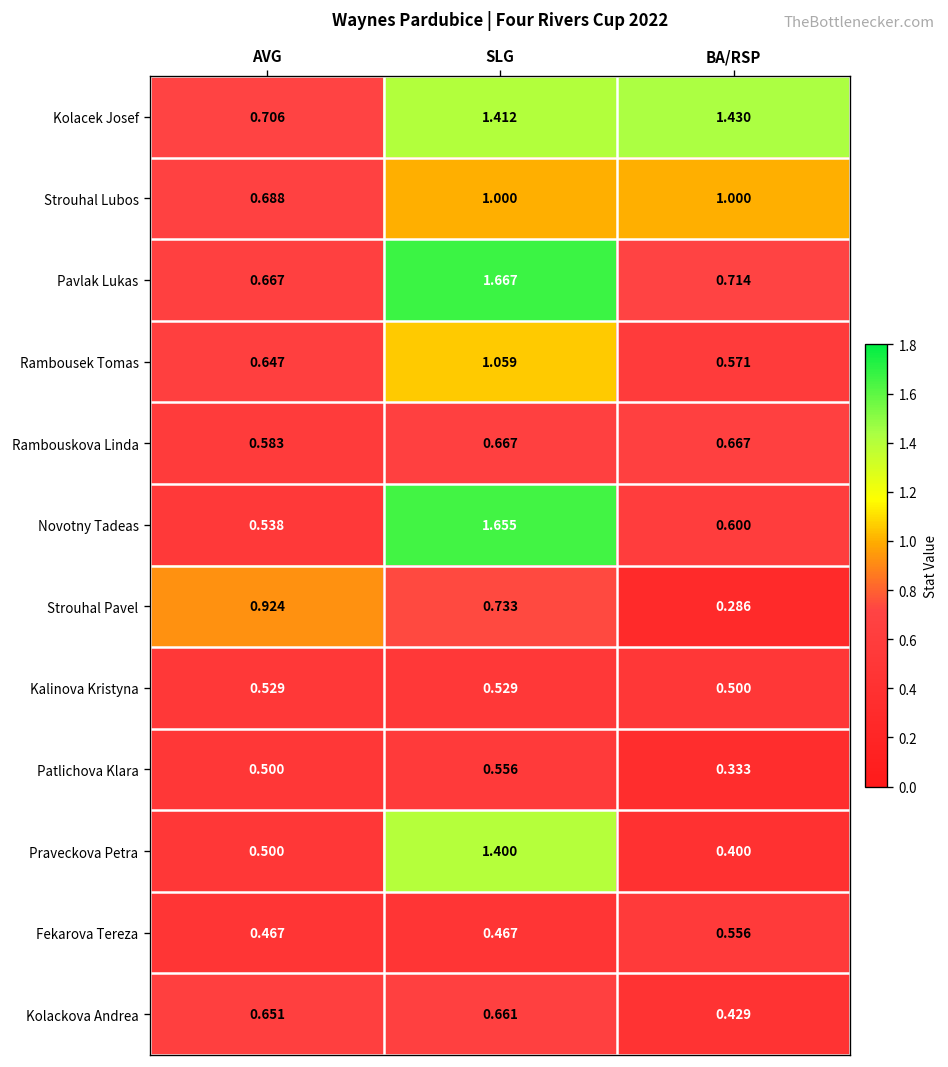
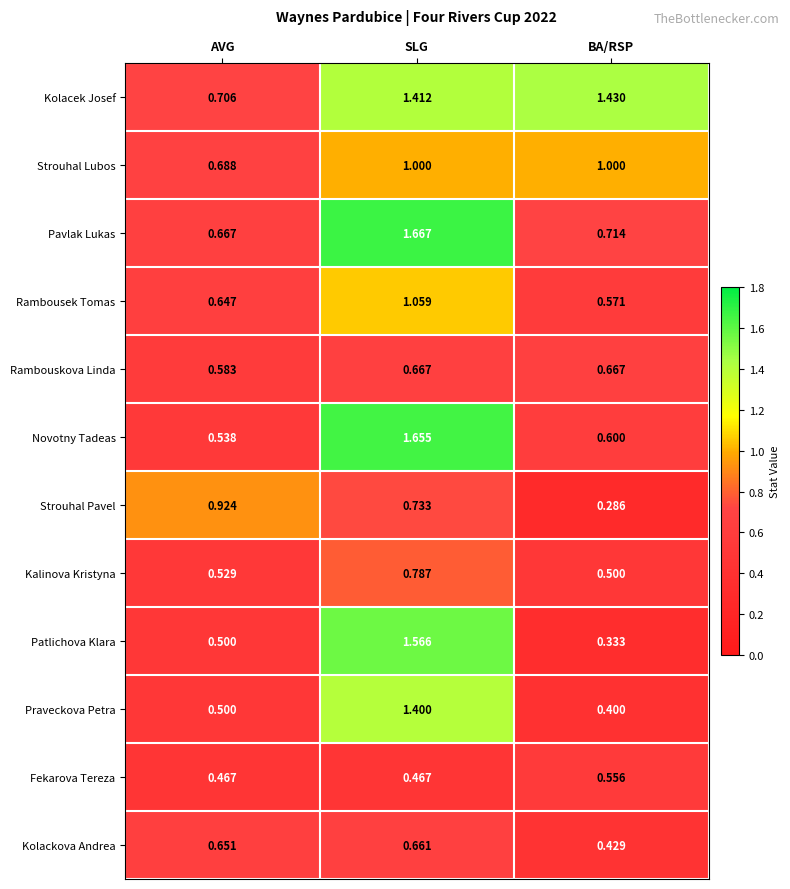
Kalinova Kristyna, SLG: 0.529 -> 0.787
Patlichova Klara, SLG: 0.556 -> 1.566
